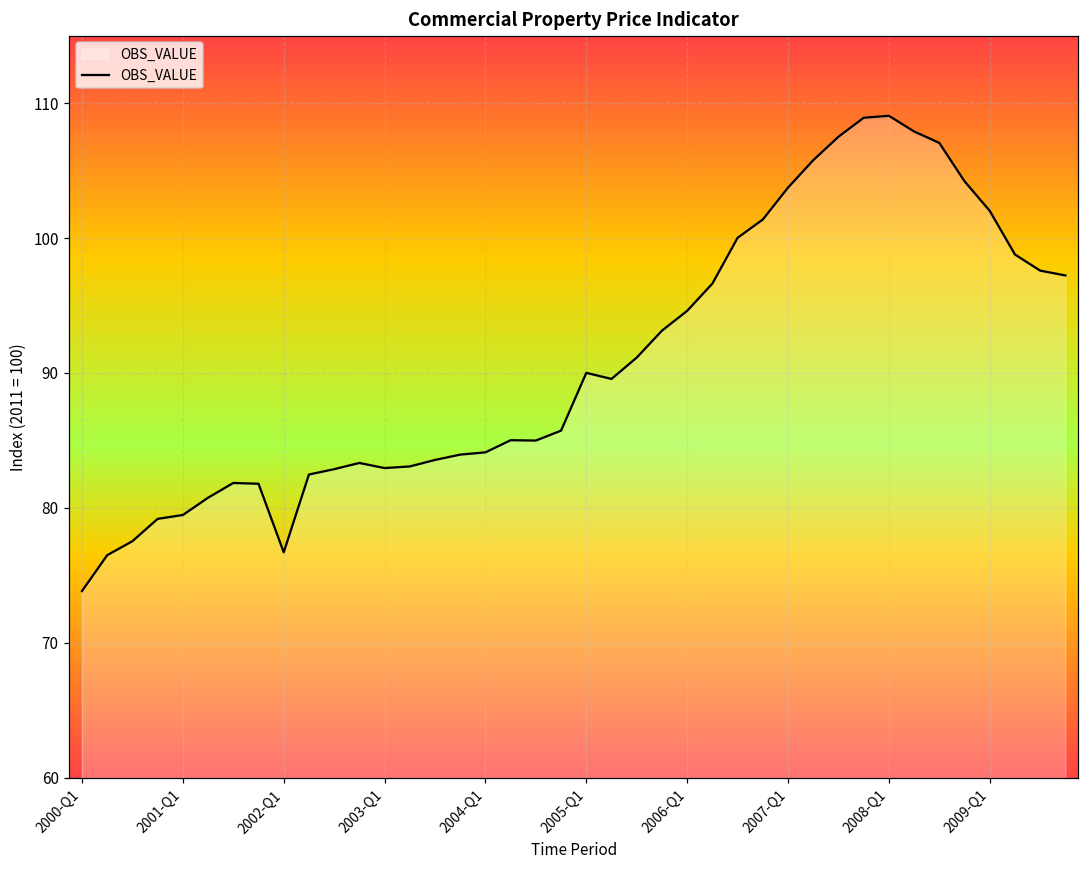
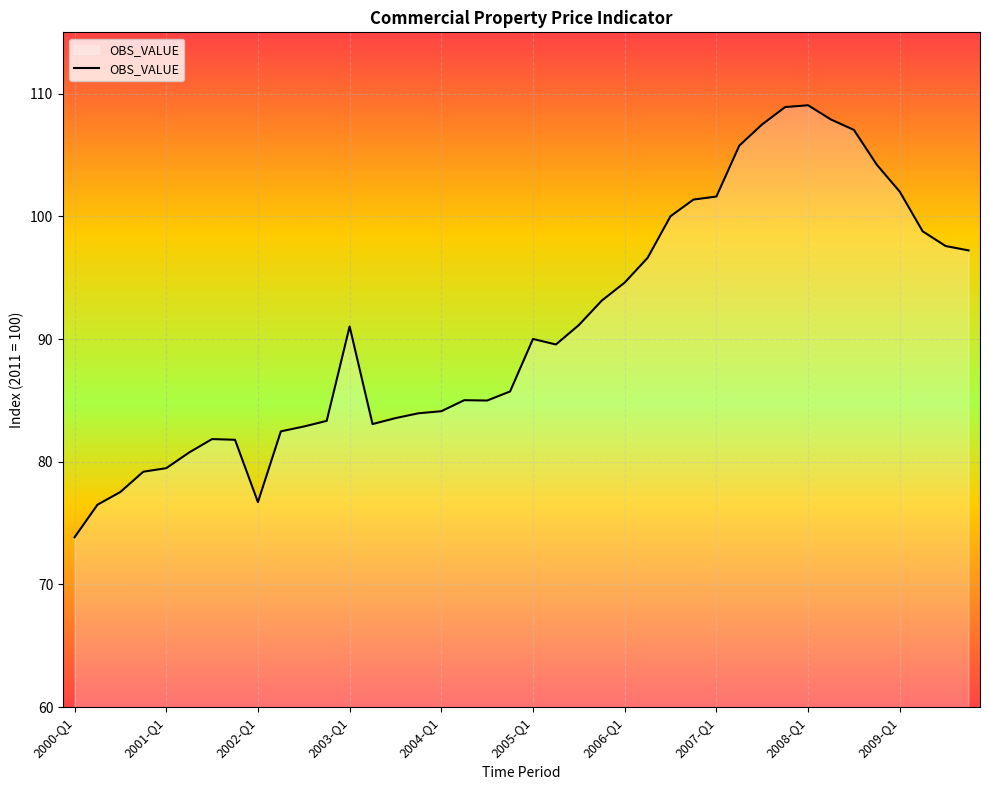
2003-Q1: 83.0 -> 91.0
2007-Q1: 103.7 -> 101.6
